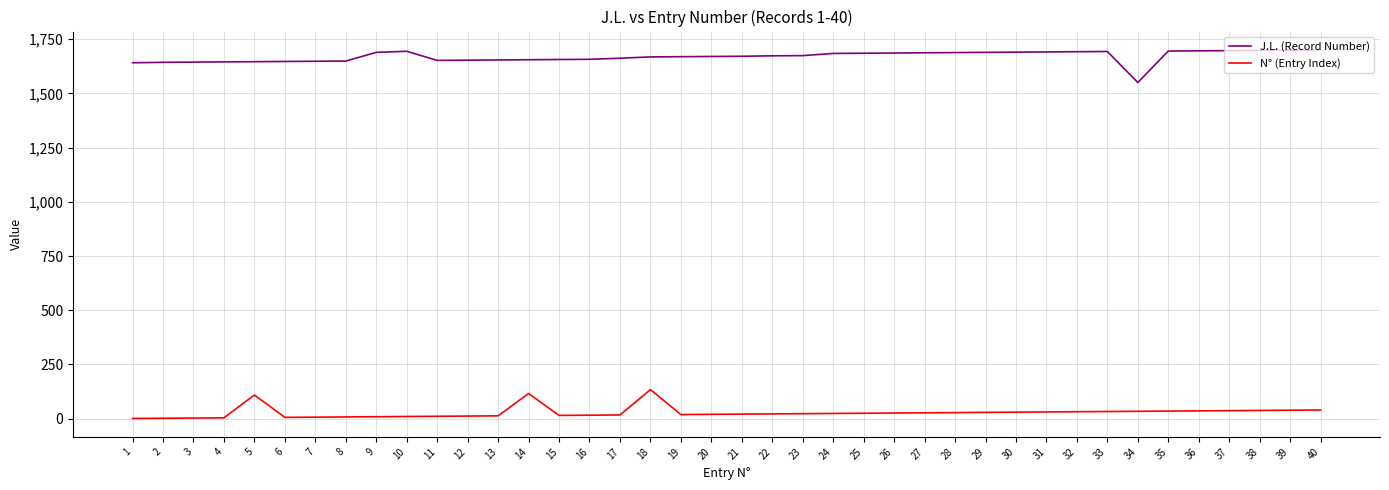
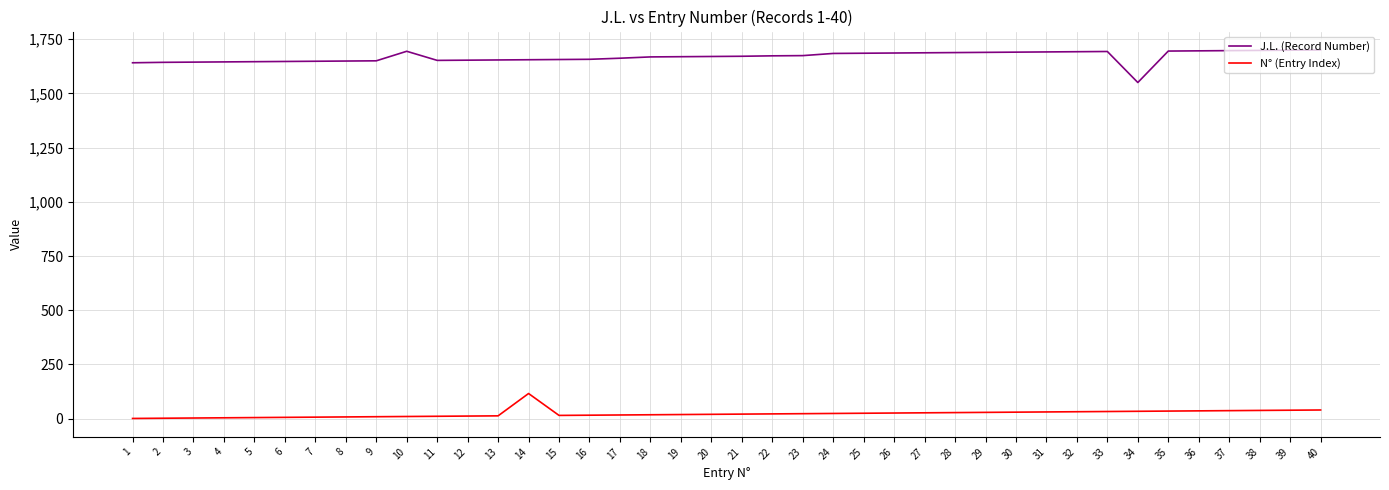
N° (Entry Index), 5: 110 -> 10
J.L. (Record Number), 9: 1,690 -> 1,650
N° (Entry Index), 18: 130 -> 20
